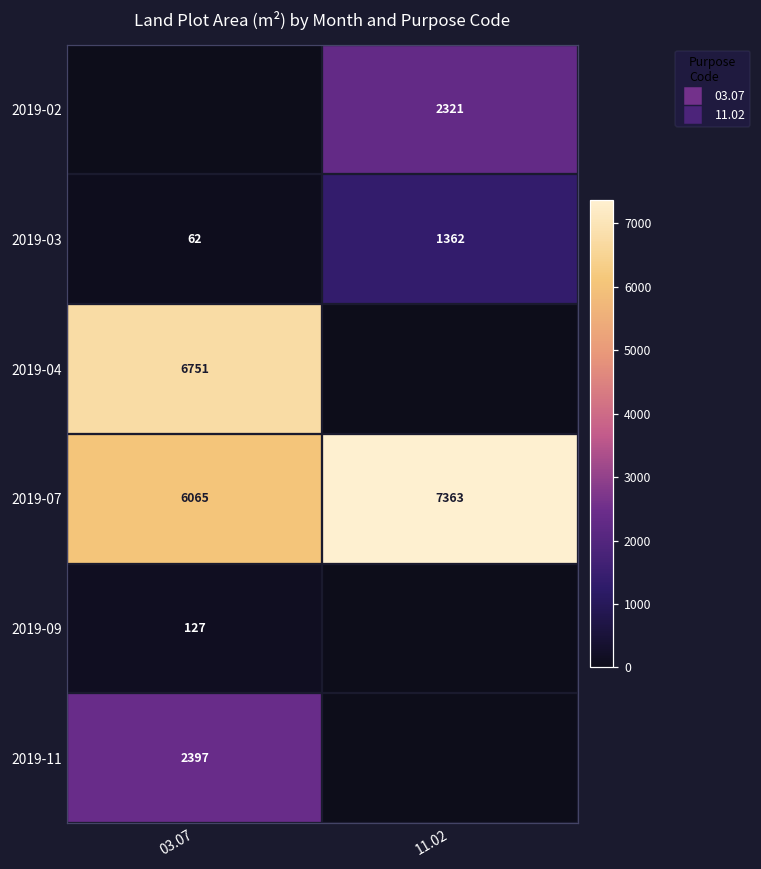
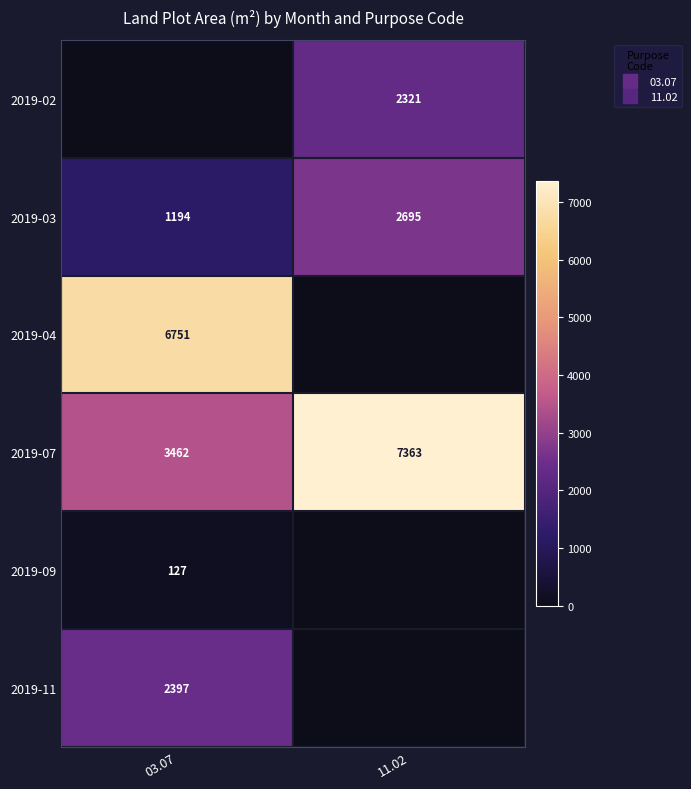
2019-03, 03.07: 62 -> 1194
2019-03, 11.02: 1362 -> 2695
2019-07, 03.07: 6065 -> 3462
